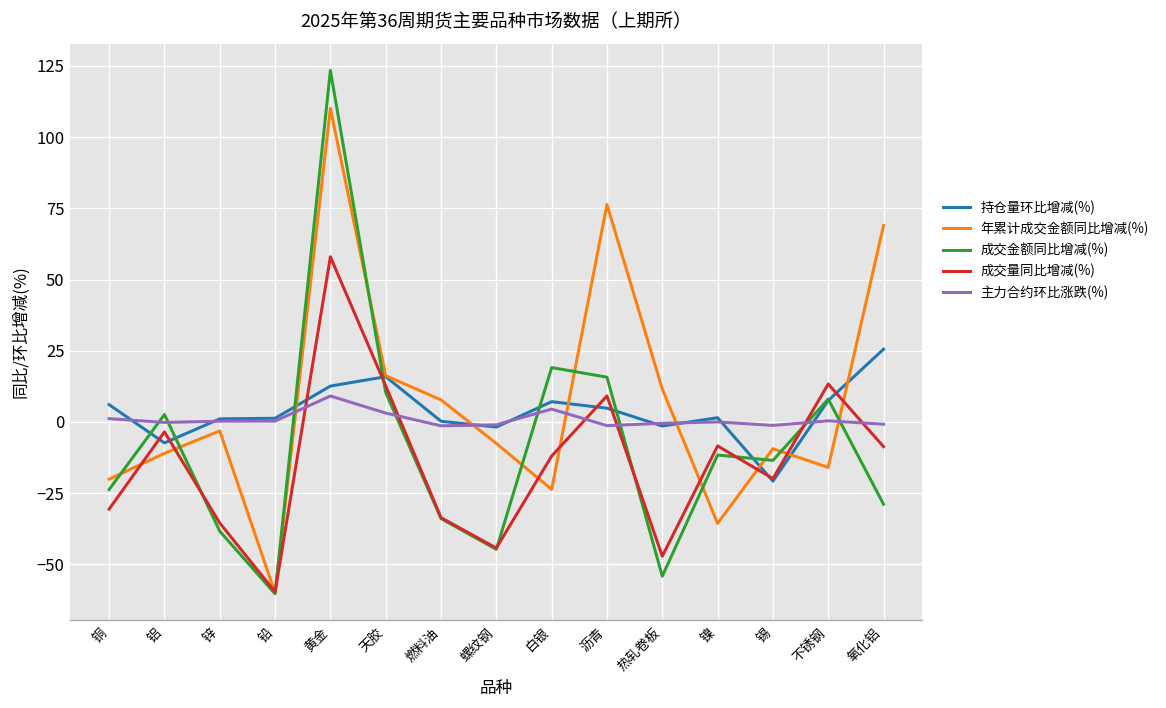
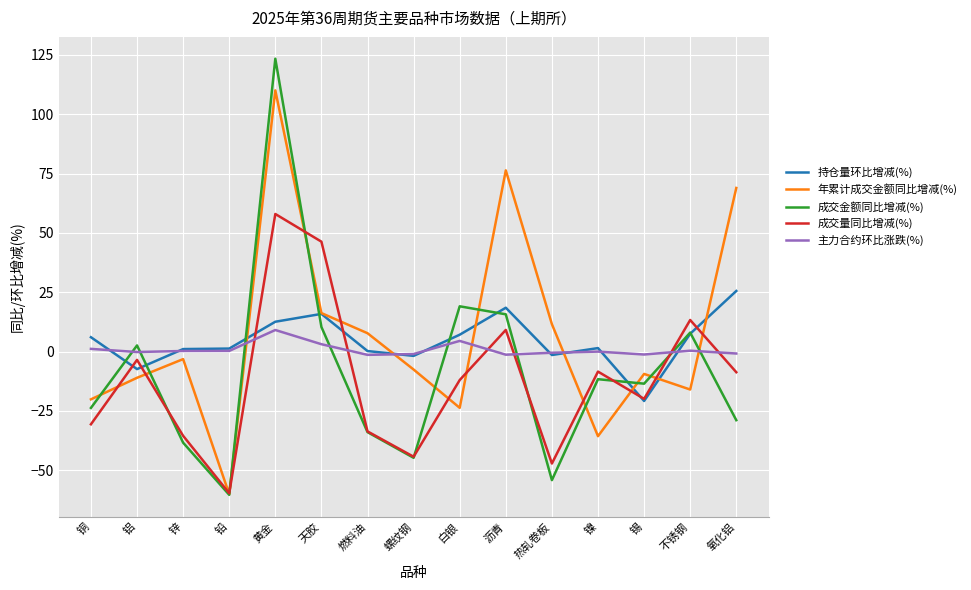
成交量同比增减(%), 天胶: 13 -> 46
持仓量环比增减(%), 沥青: 5 -> 18
